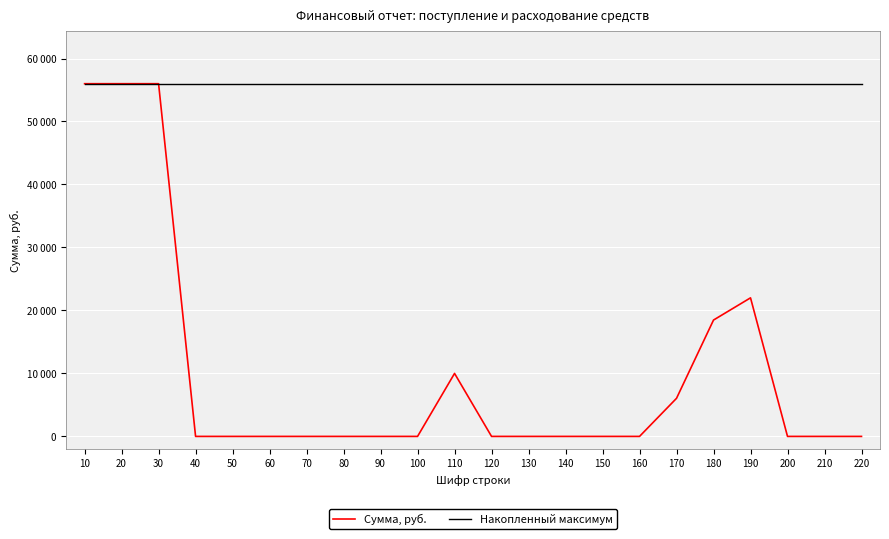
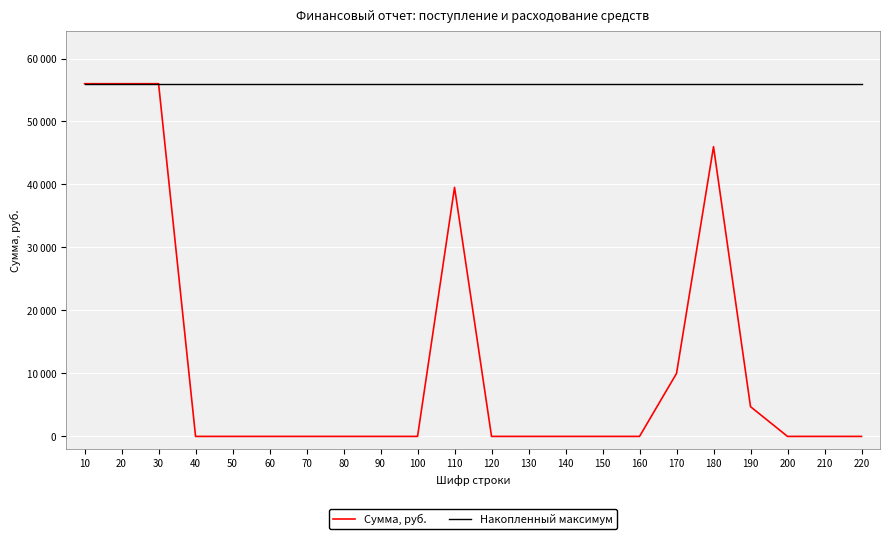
Сумма, руб., 110: 10000 -> 40000
Сумма, руб., 170: 6000 -> 10000
Сумма, руб., 180: 18000 -> 46000
Сумма, руб., 190: 22000 -> 5000
